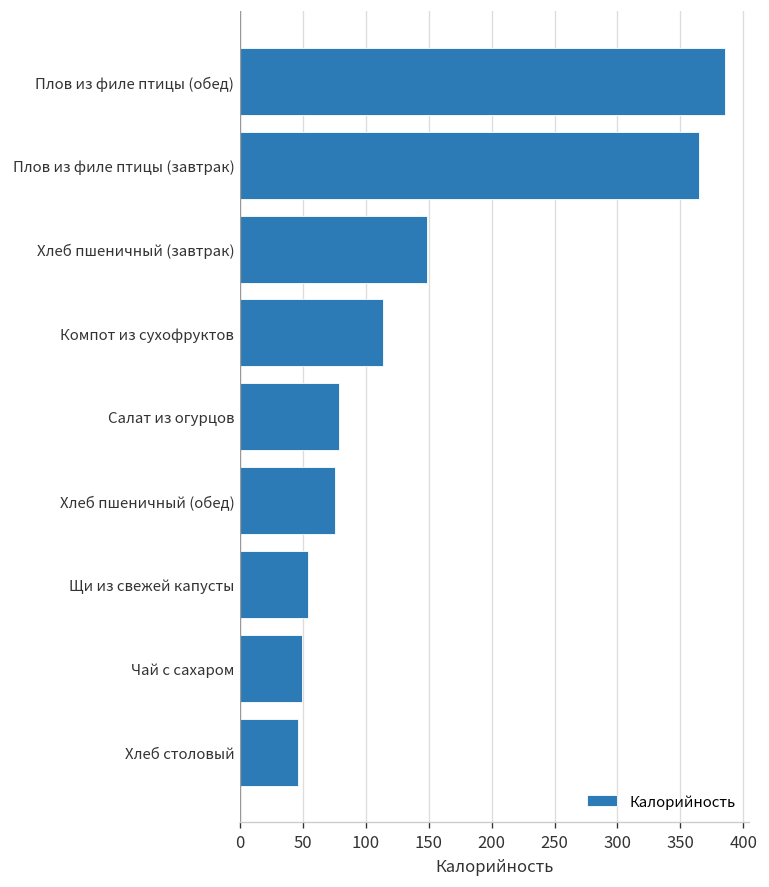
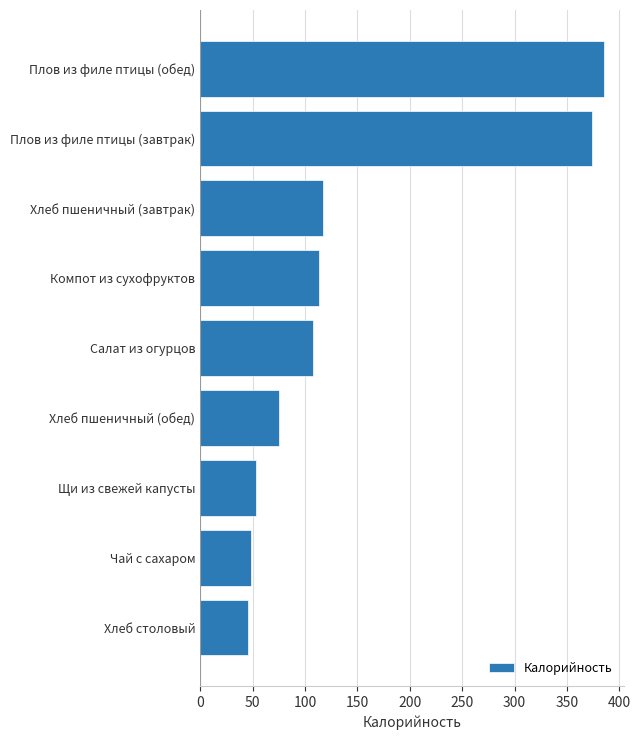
Плов из филе птицы (завтрак): 365 -> 374
Хлеб пшеничный (завтрак): 149 -> 118
Салат из огурцов: 79 -> 107
